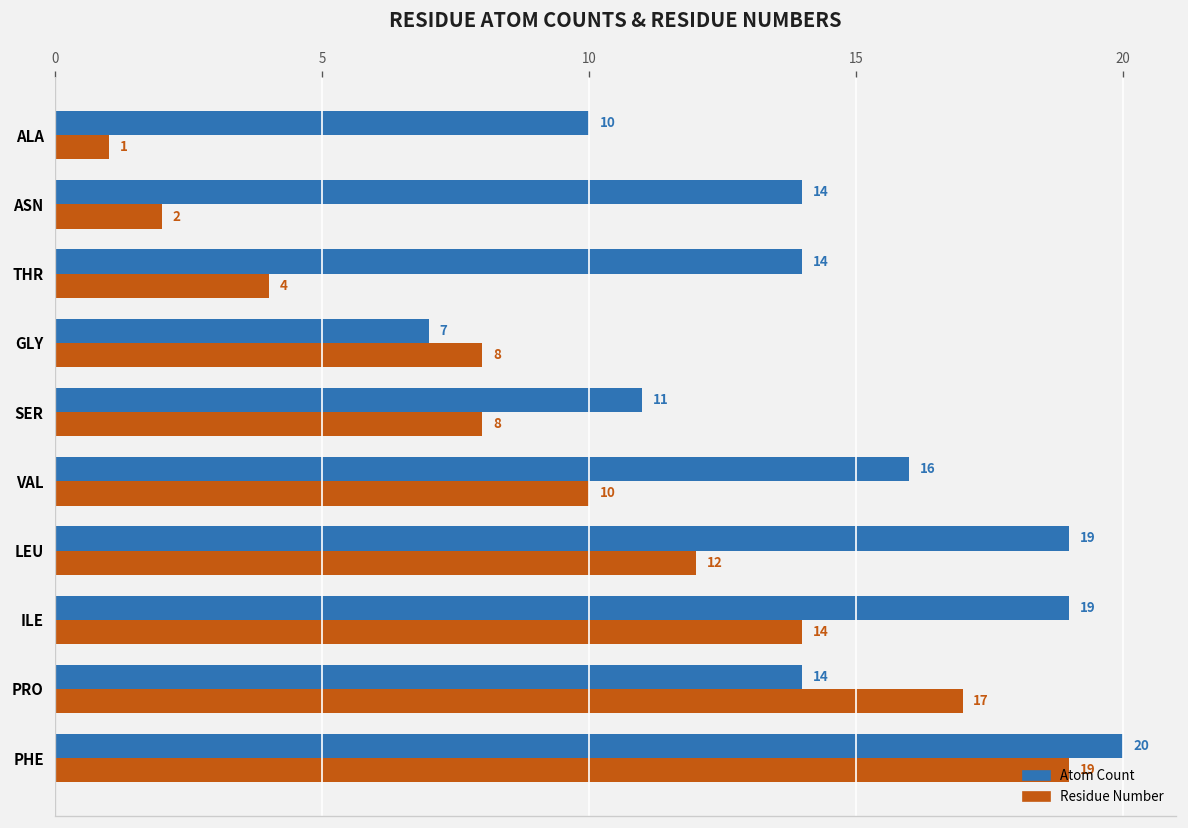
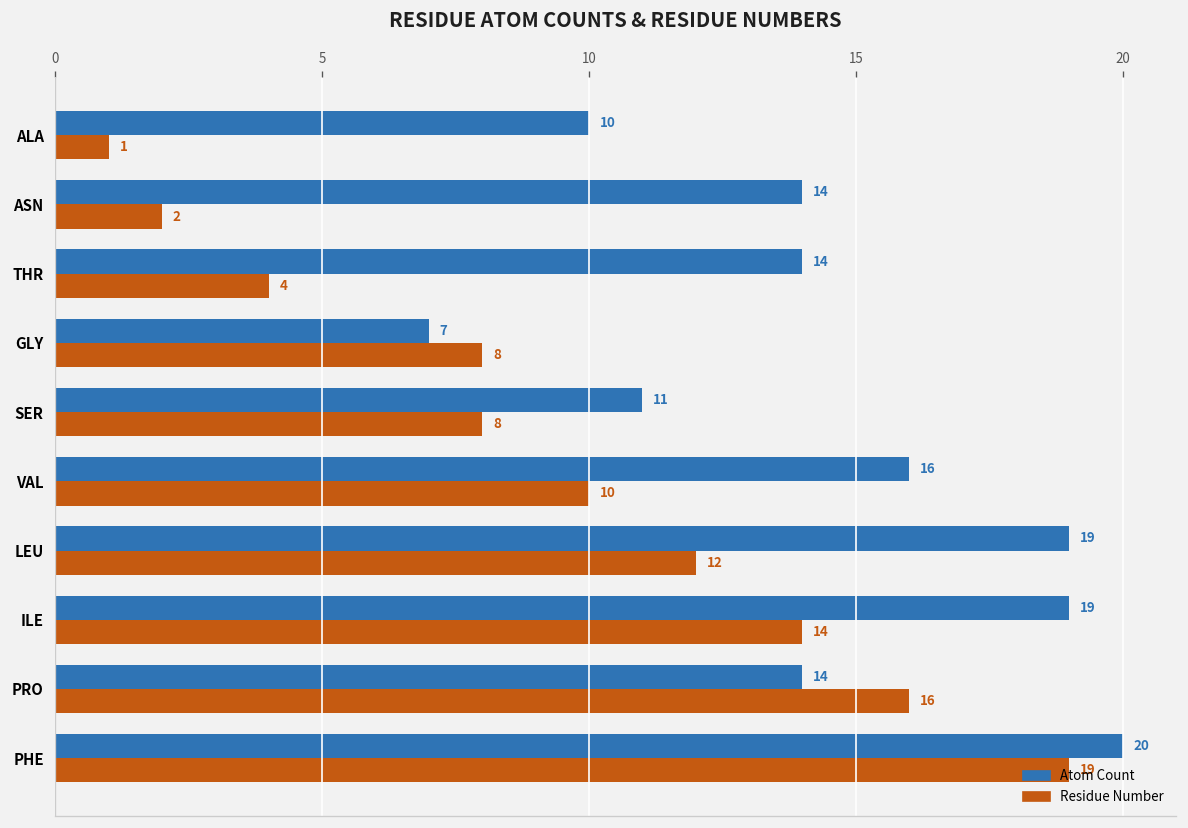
Residue Number, PRO: 17 -> 16
